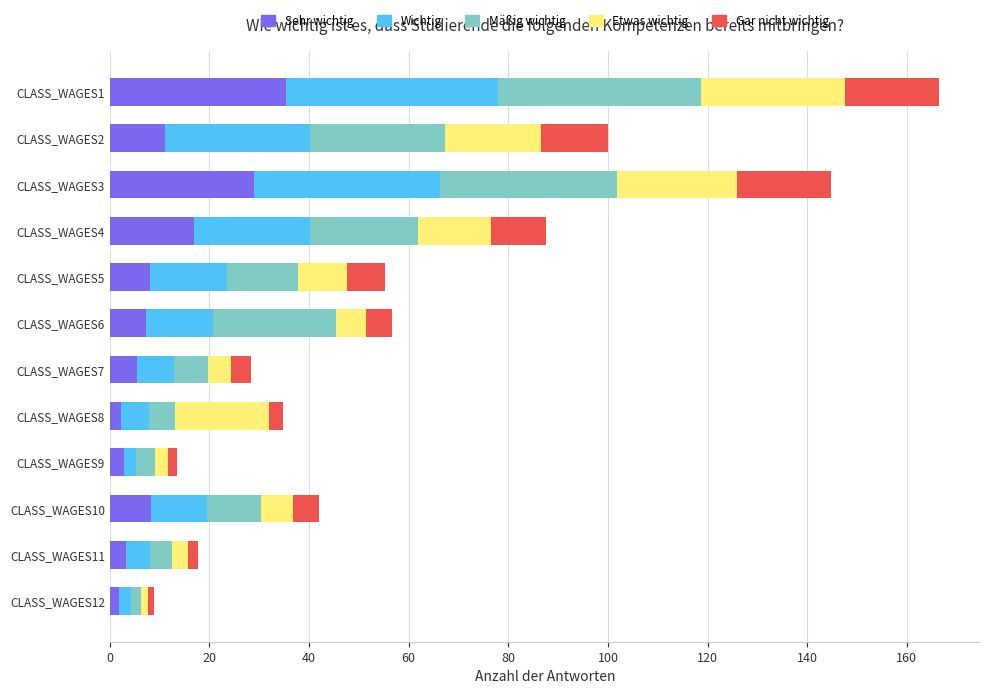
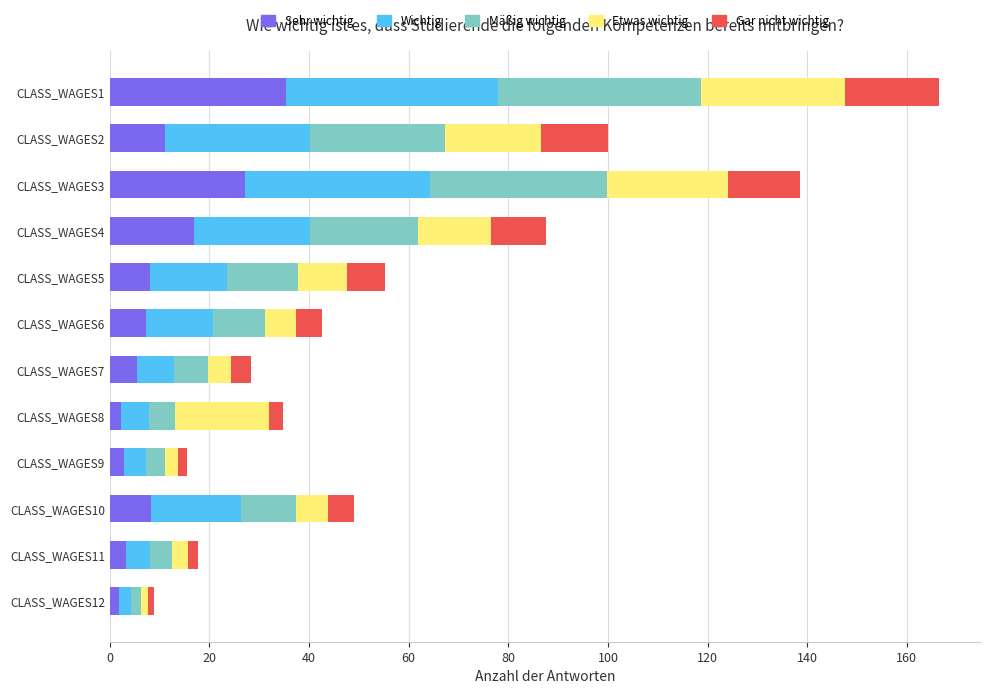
Sehr wichtig, CLASS_WAGES3: 29 -> 27
Gar nicht wichtig, CLASS_WAGES3: 19 -> 14
Mäßig wichtig, CLASS_WAGES6: 25 -> 10
Wichtig, CLASS_WAGES9: 2 -> 4
Wichtig, CLASS_WAGES10: 11 -> 18
